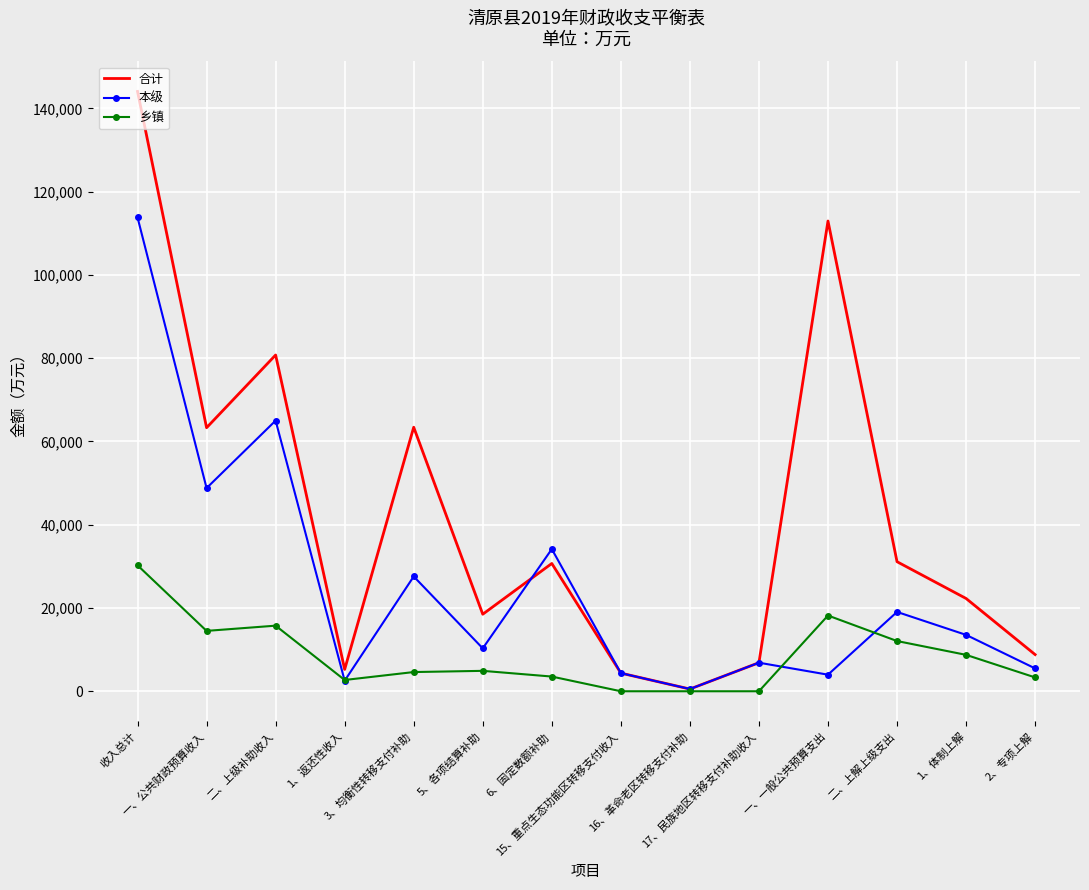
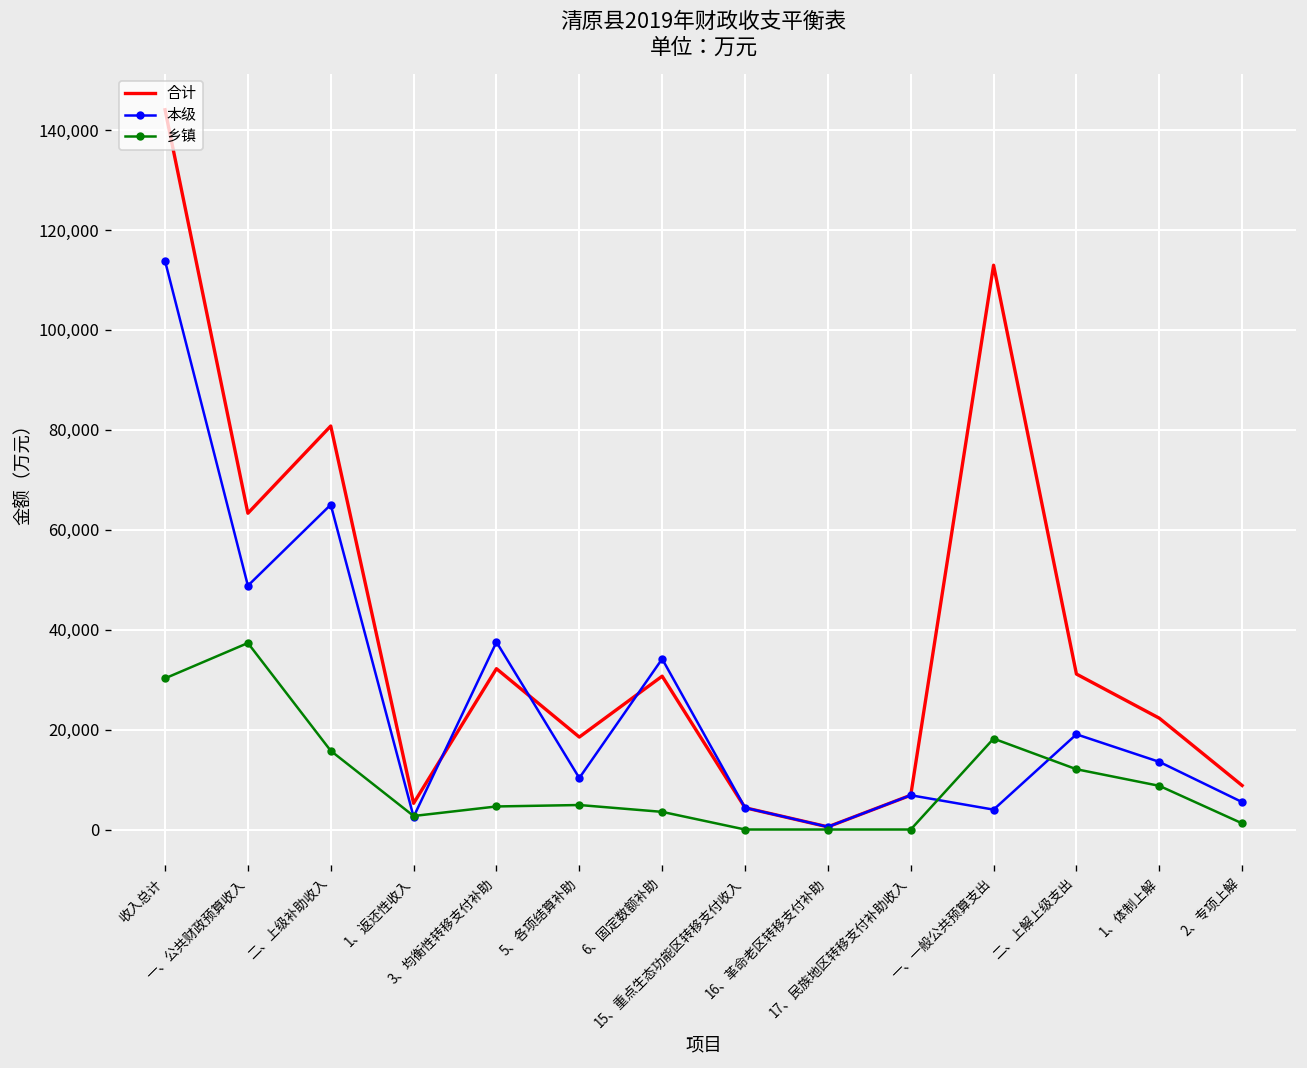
乡镇, 一、公共财政预算收入: 15,000 -> 37,000
合计, 3、均衡性转移支付补助: 63,000 -> 32,000
本级, 3、均衡性转移支付补助: 28,000 -> 38,000
乡镇, 2、专项上解: 3,000 -> 1,000
